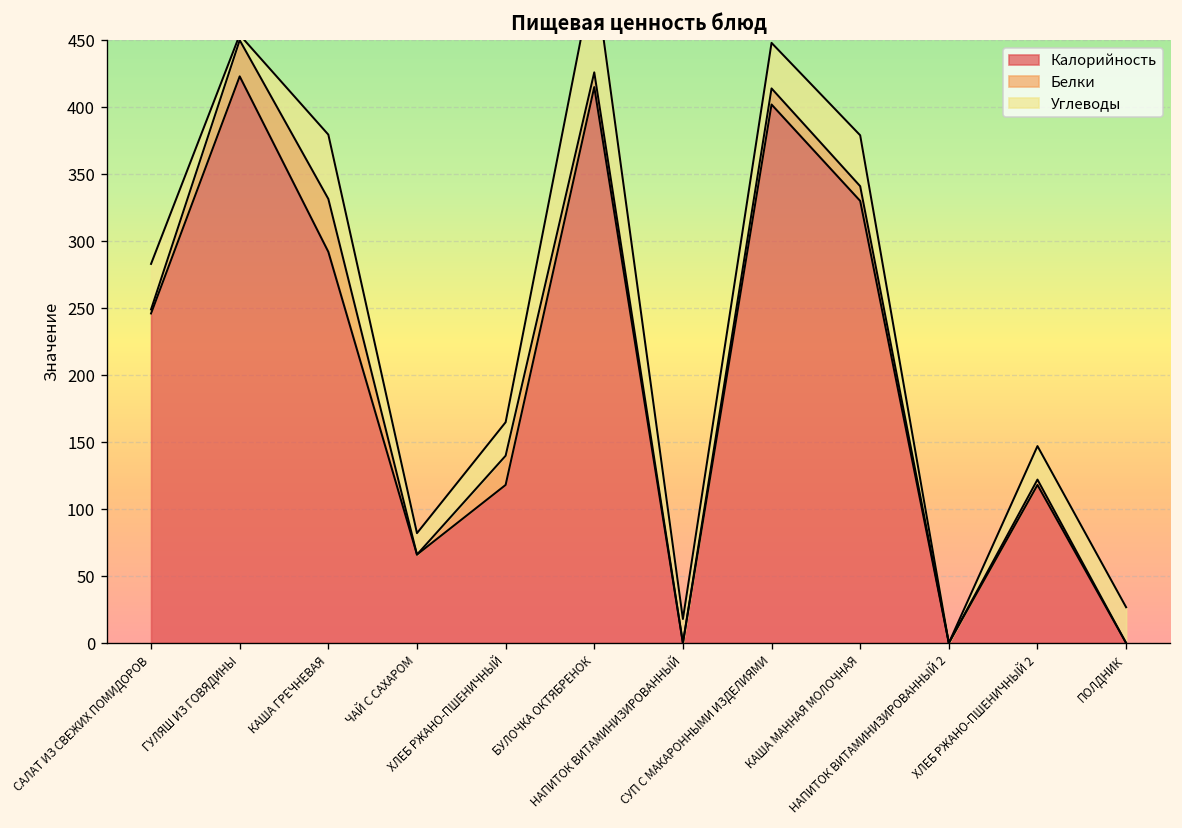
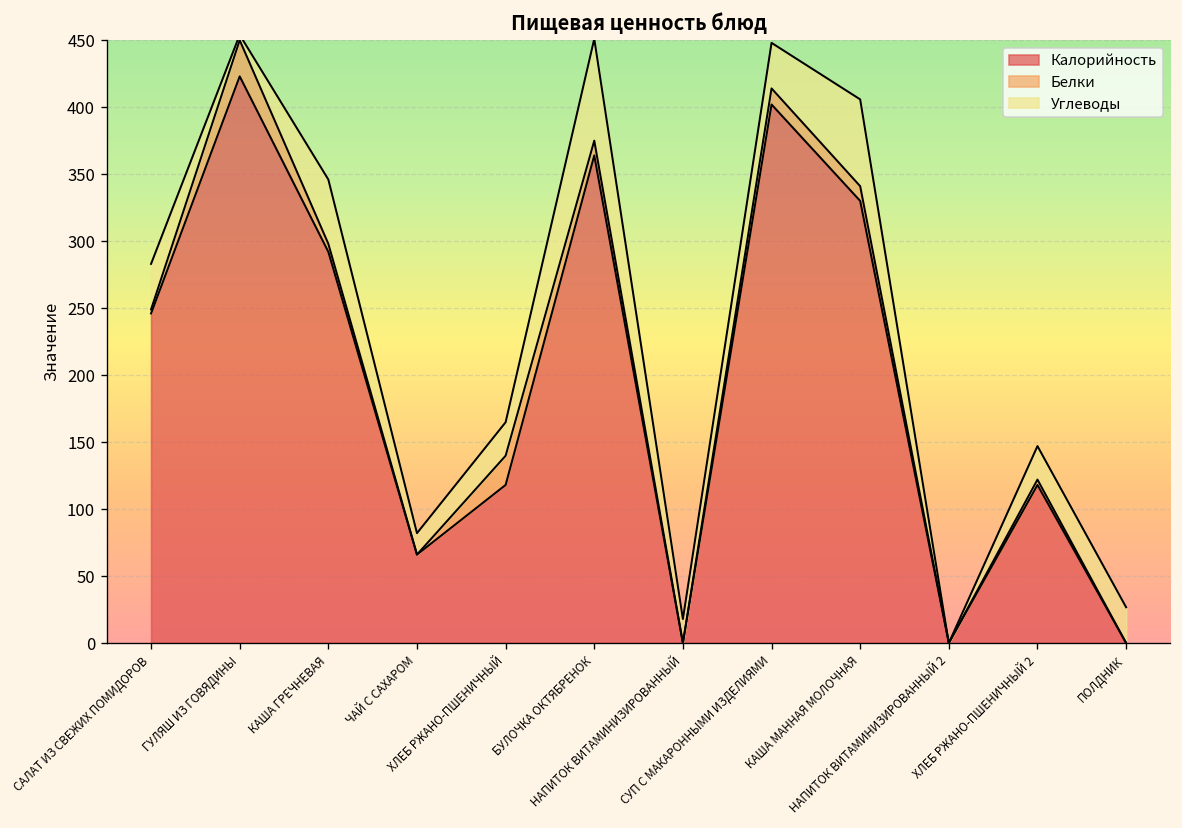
Белки, КАША ГРЕЧНЕВАЯ: 40 -> 6
Калорийность, БУЛОЧКА ОКТЯБРЕНОК: 415 -> 364
Углеводы, КАША МАННАЯ МОЛОЧНАЯ: 38 -> 65
